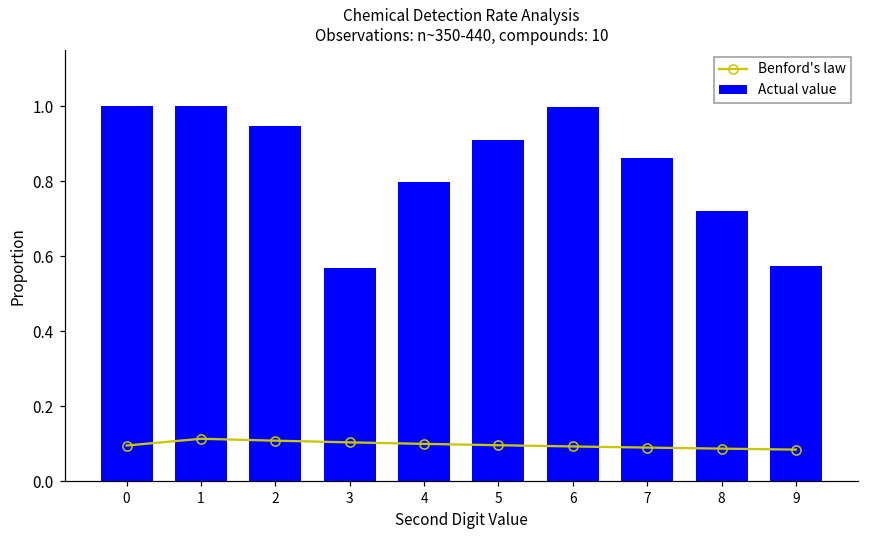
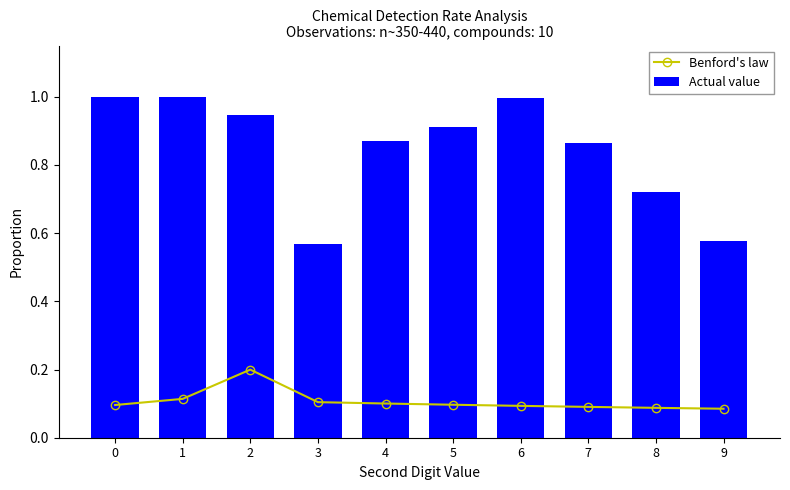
Benford's law, 2: 0.11 -> 0.20
Actual value, 4: 0.80 -> 0.87
